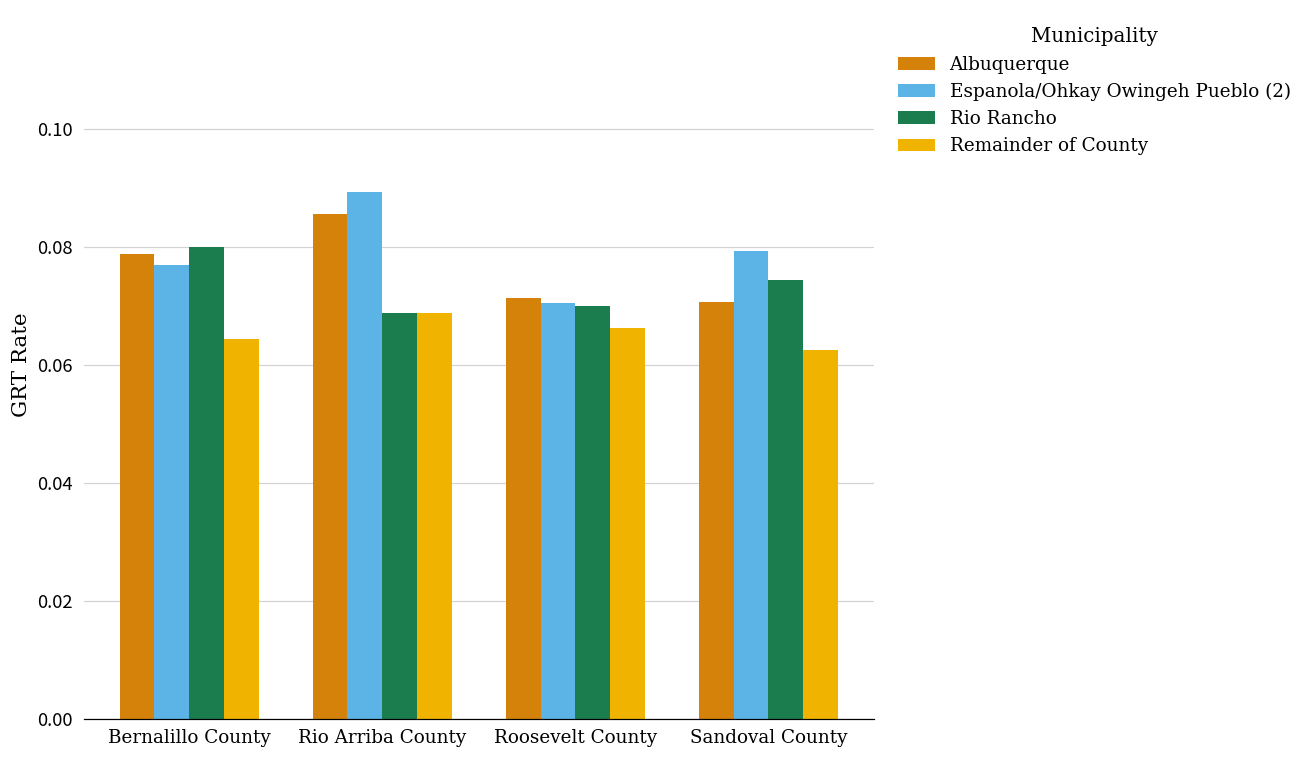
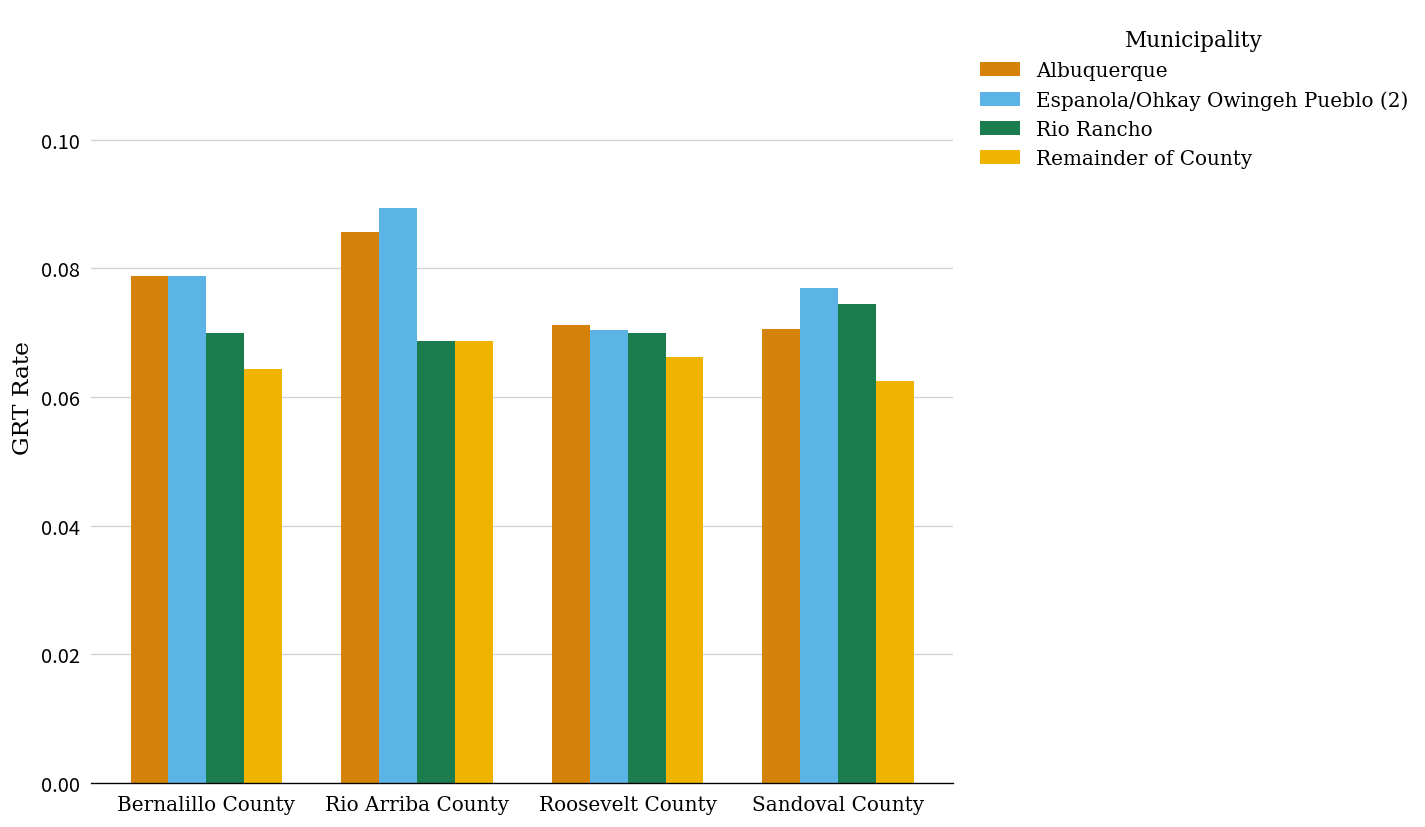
Espanola/Ohkay Owingeh Pueblo (2), Bernalillo County: 0.077 -> 0.079
Rio Rancho, Bernalillo County: 0.08 -> 0.07
Espanola/Ohkay Owingeh Pueblo (2), Sandoval County: 0.079 -> 0.077
